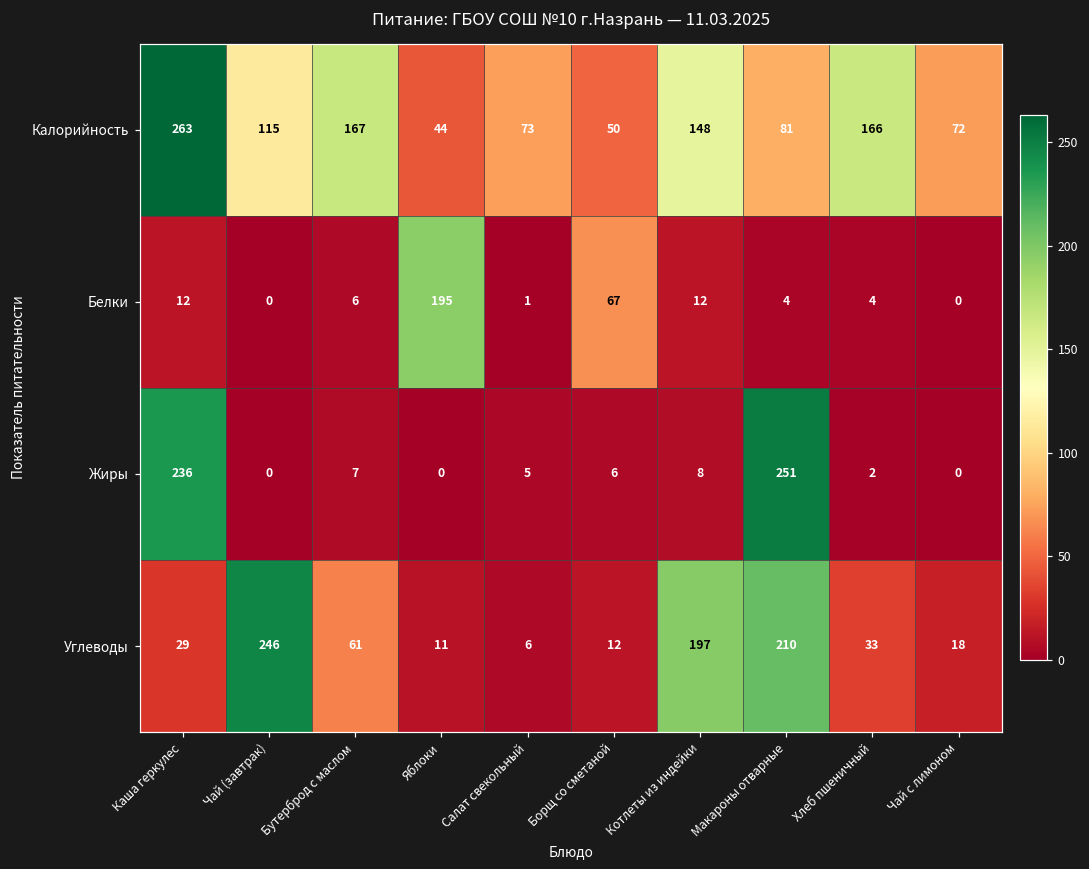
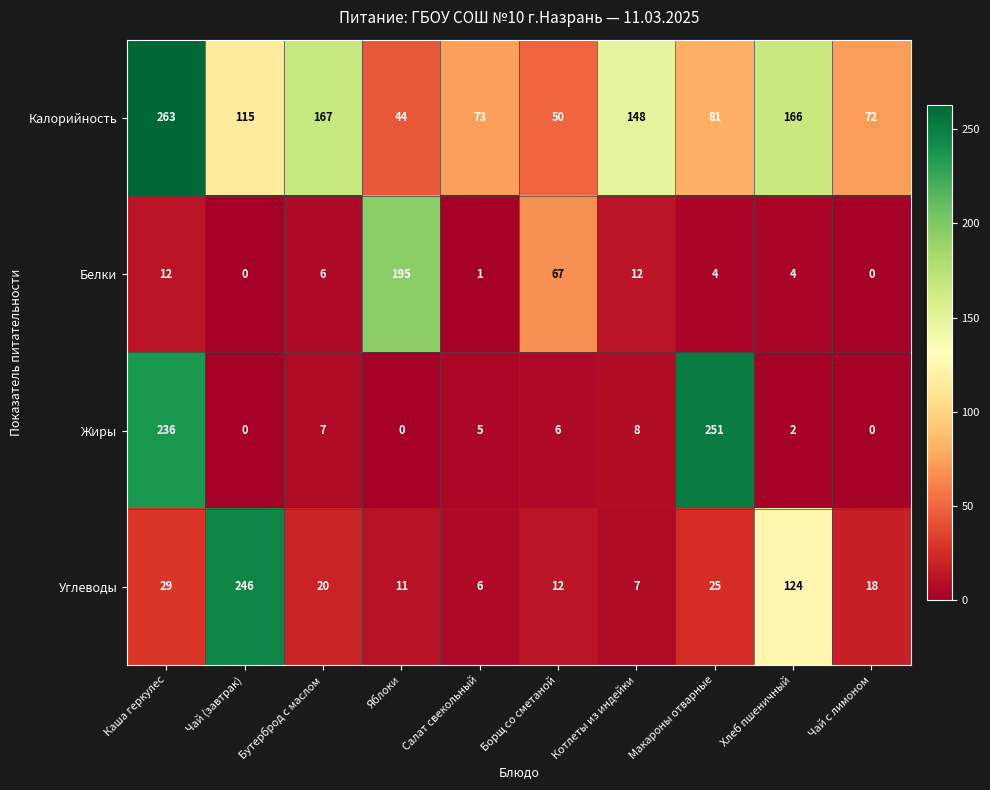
Углеводы, Бутерброд с маслом: 61 -> 20
Углеводы, Котлеты из индейки: 197 -> 7
Углеводы, Макароны отварные: 210 -> 25
Углеводы, Хлеб пшеничный: 33 -> 124
